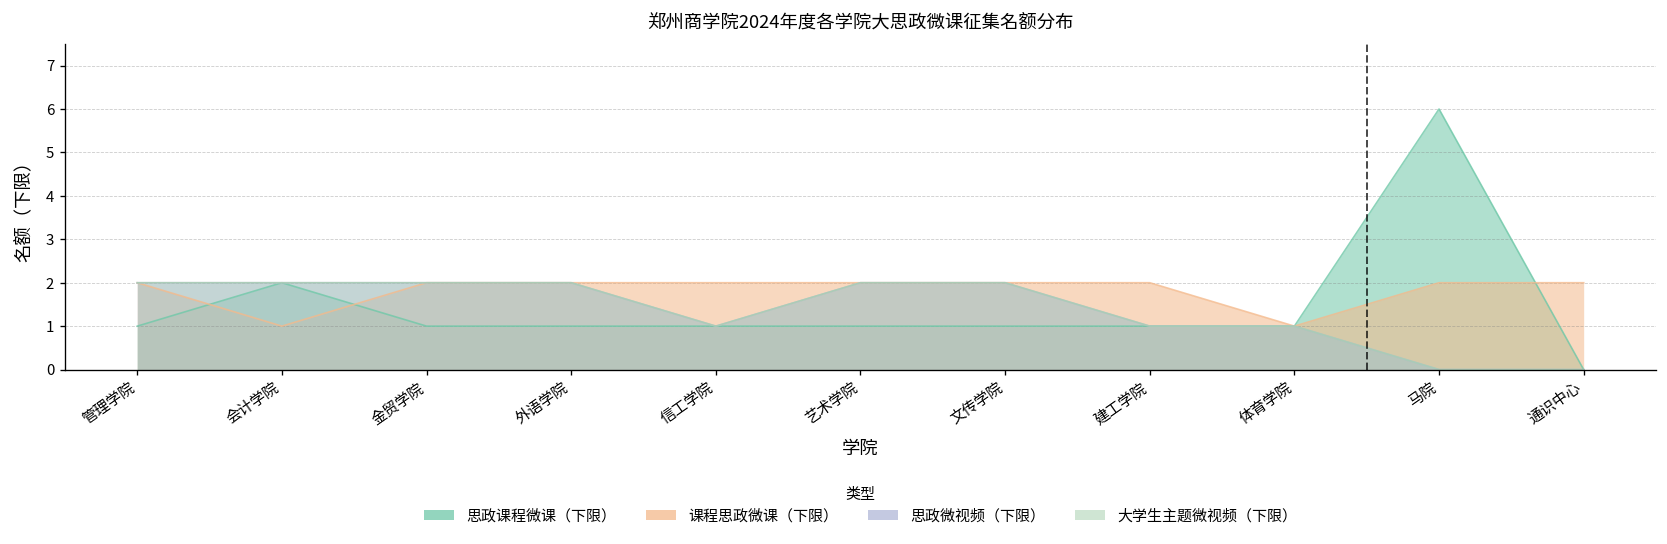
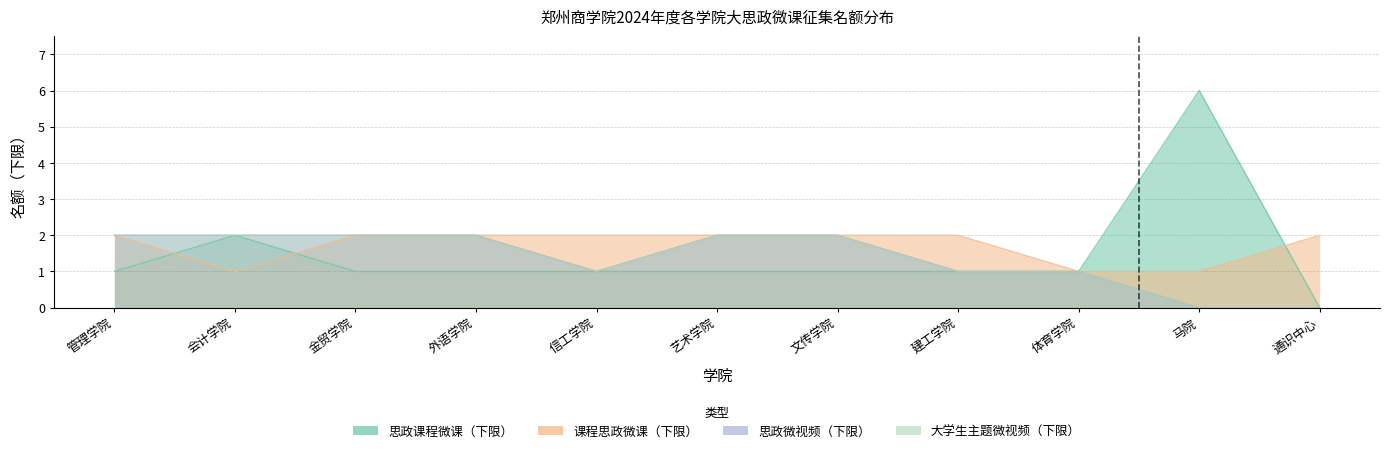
课程思政微课（下限）, 马院: 2 -> 1
